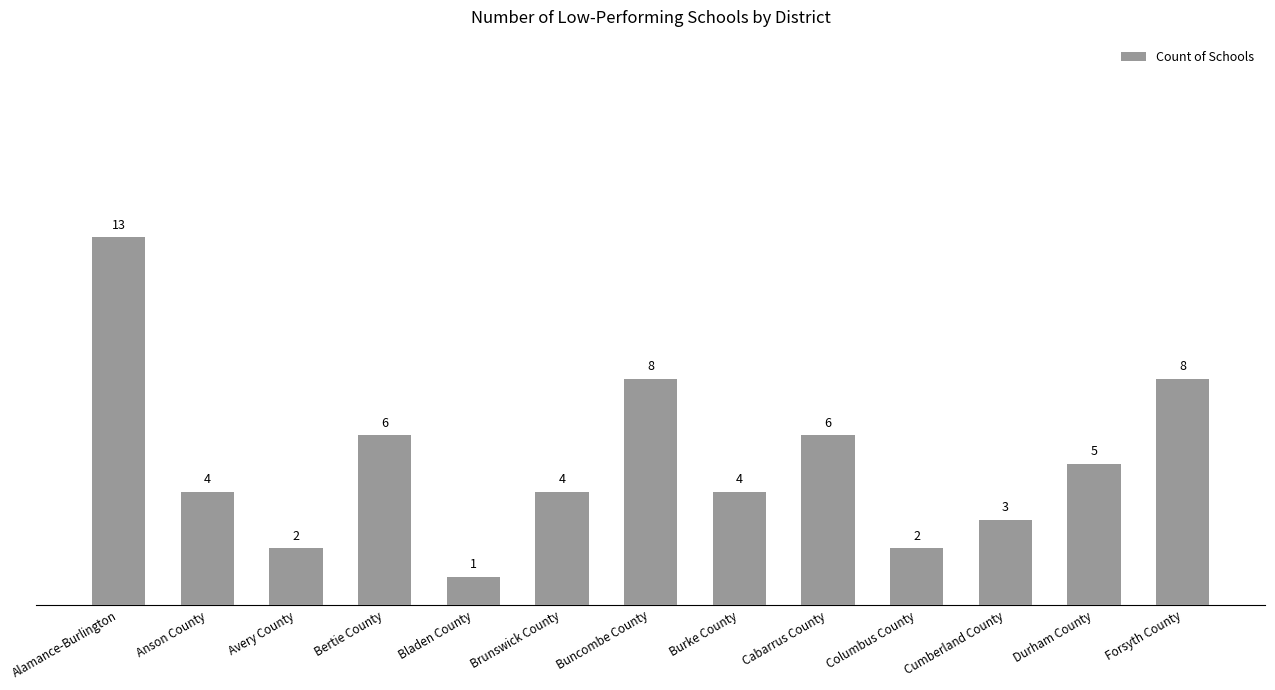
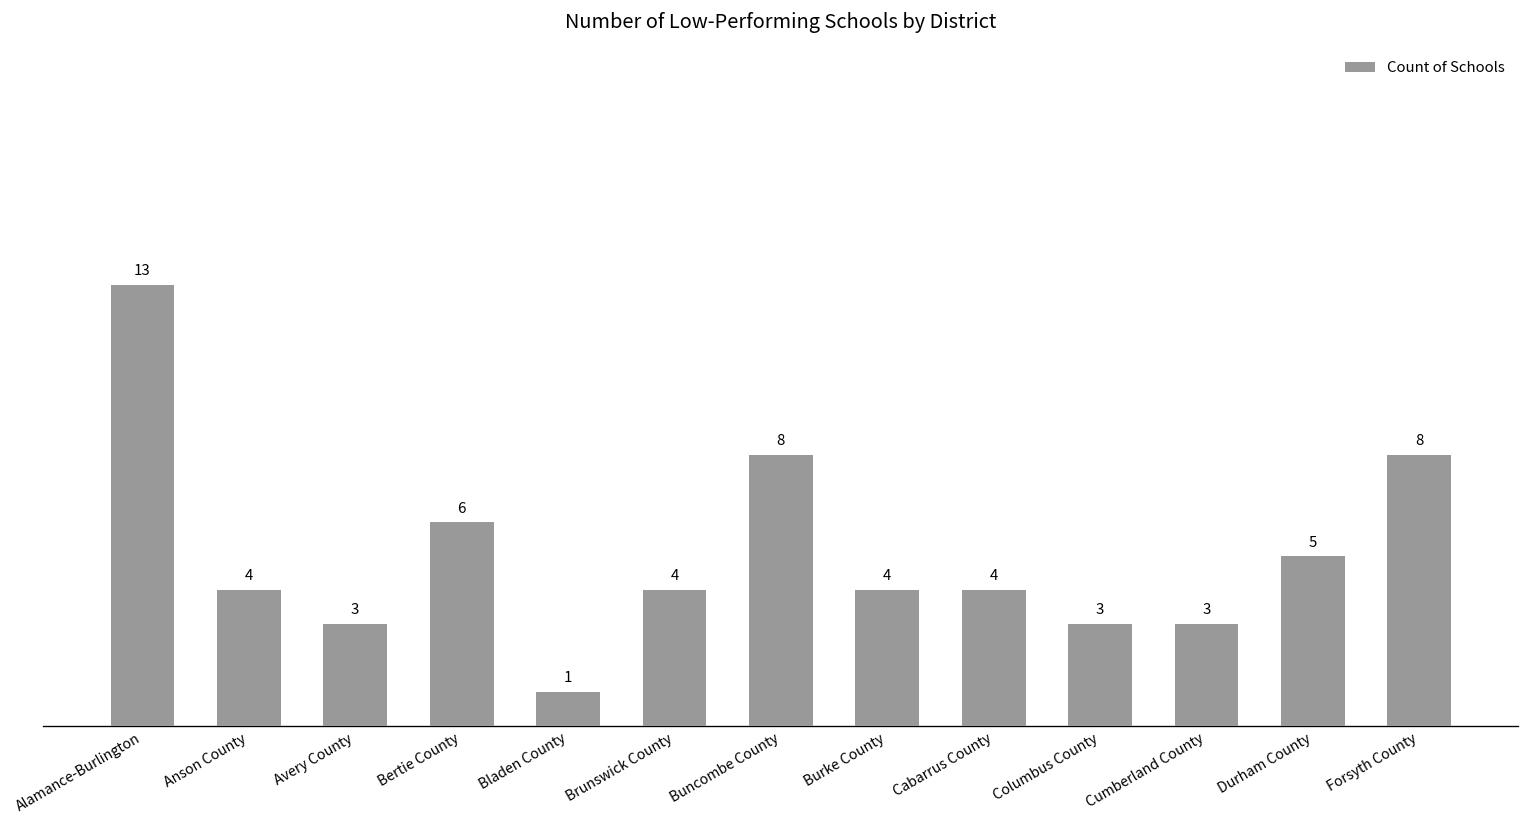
Avery County: 2 -> 3
Cabarrus County: 6 -> 4
Columbus County: 2 -> 3
